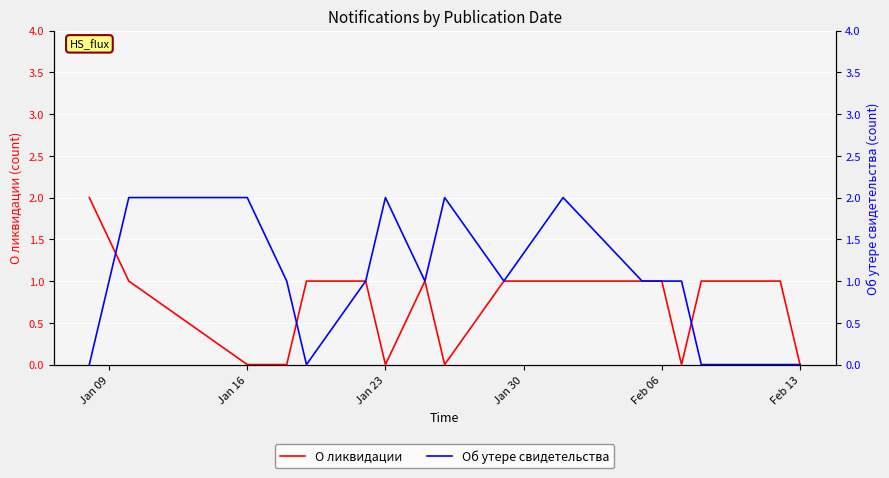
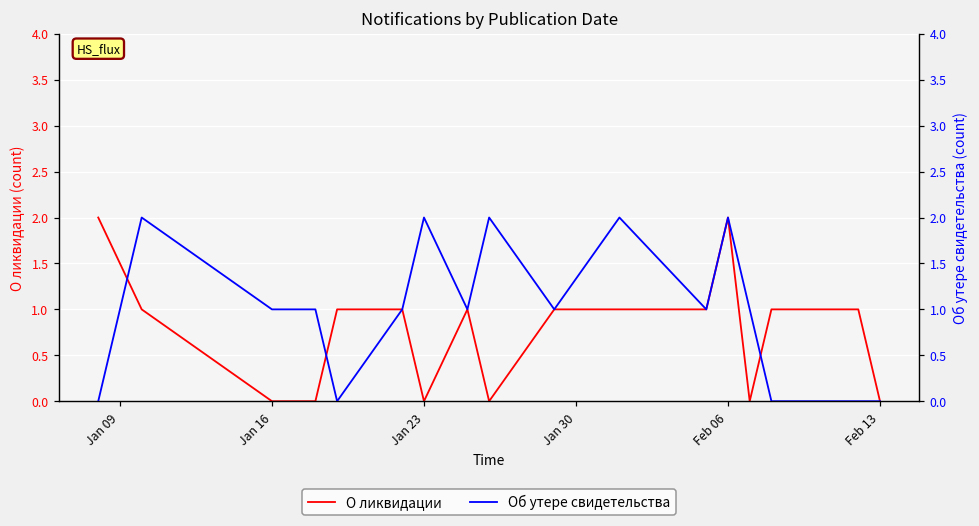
О ликвидации, Feb 06: 1 -> 2
Об утере свидетельства, Jan 16: 2 -> 1
Об утере свидетельства, Feb 06: 1 -> 2
